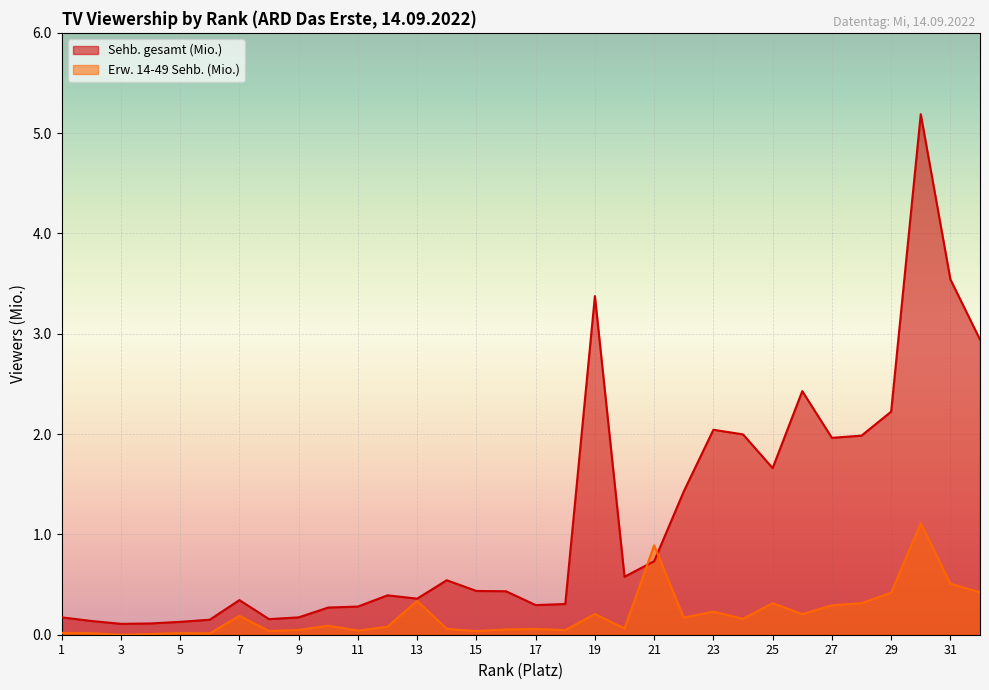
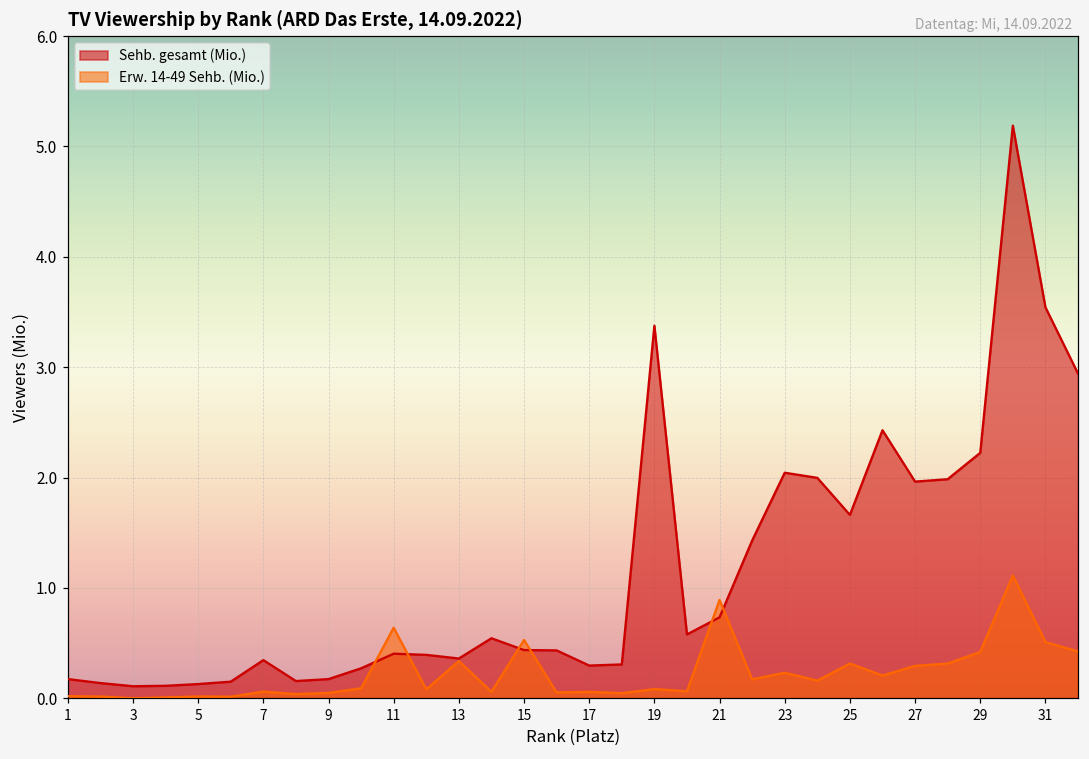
Erw. 14-49 Sehb. (Mio.), 7: 0.19 -> 0.06
Sehb. gesamt (Mio.), 11: 0.28 -> 0.40
Erw. 14-49 Sehb. (Mio.), 11: 0.04 -> 0.64
Erw. 14-49 Sehb. (Mio.), 15: 0.04 -> 0.53
Erw. 14-49 Sehb. (Mio.), 19: 0.21 -> 0.08
